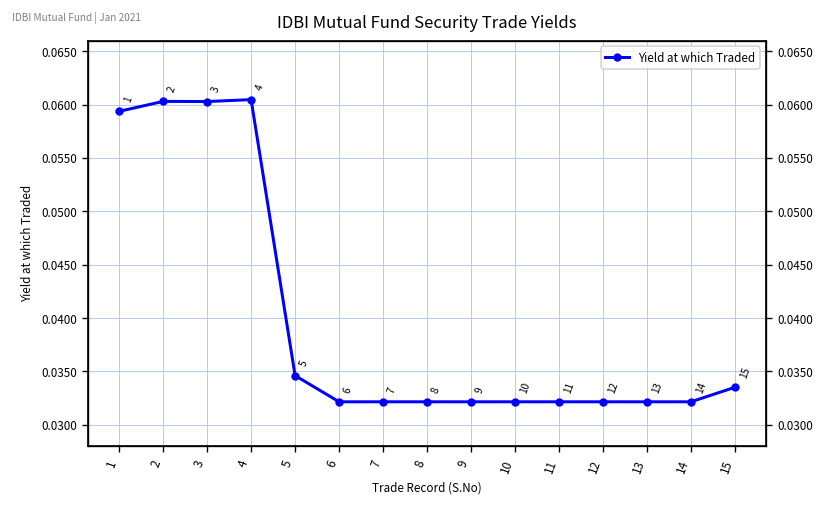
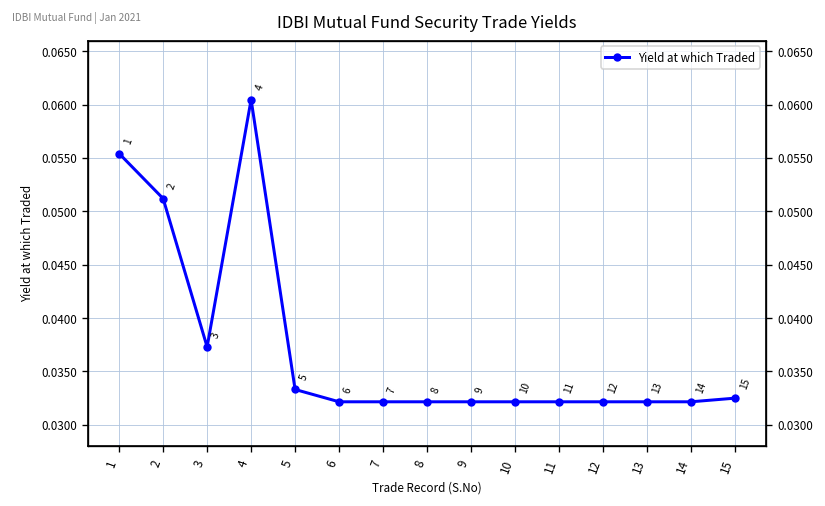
1: 0.059 -> 0.055
2: 0.060 -> 0.051
3: 0.060 -> 0.037
5: 0.035 -> 0.033
15: 0.034 -> 0.032
